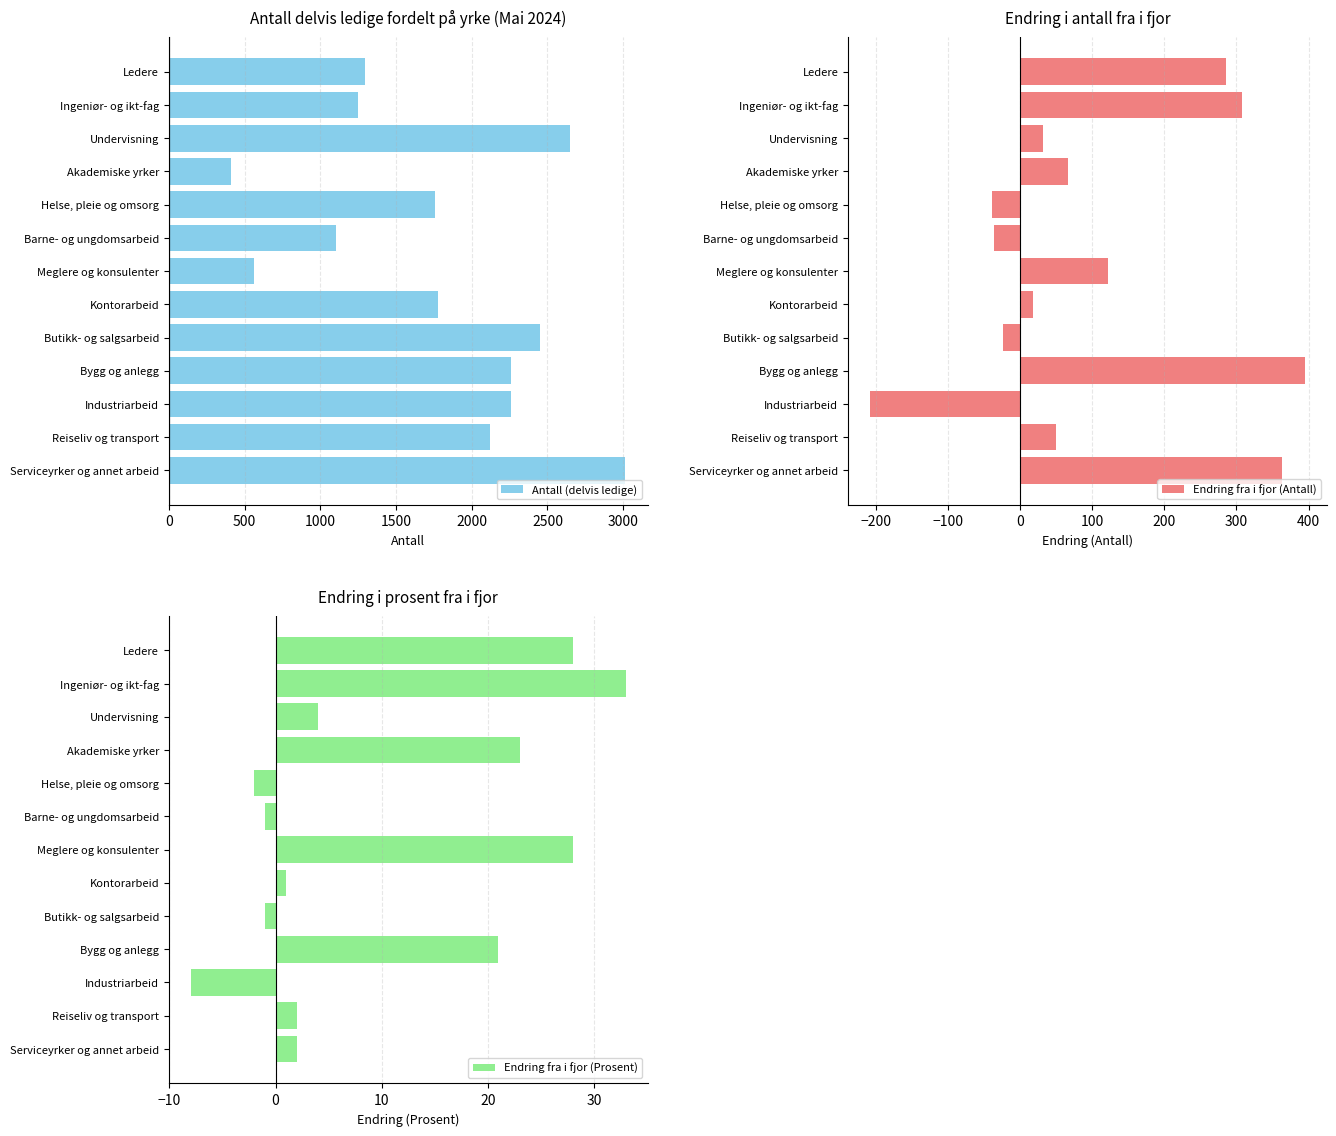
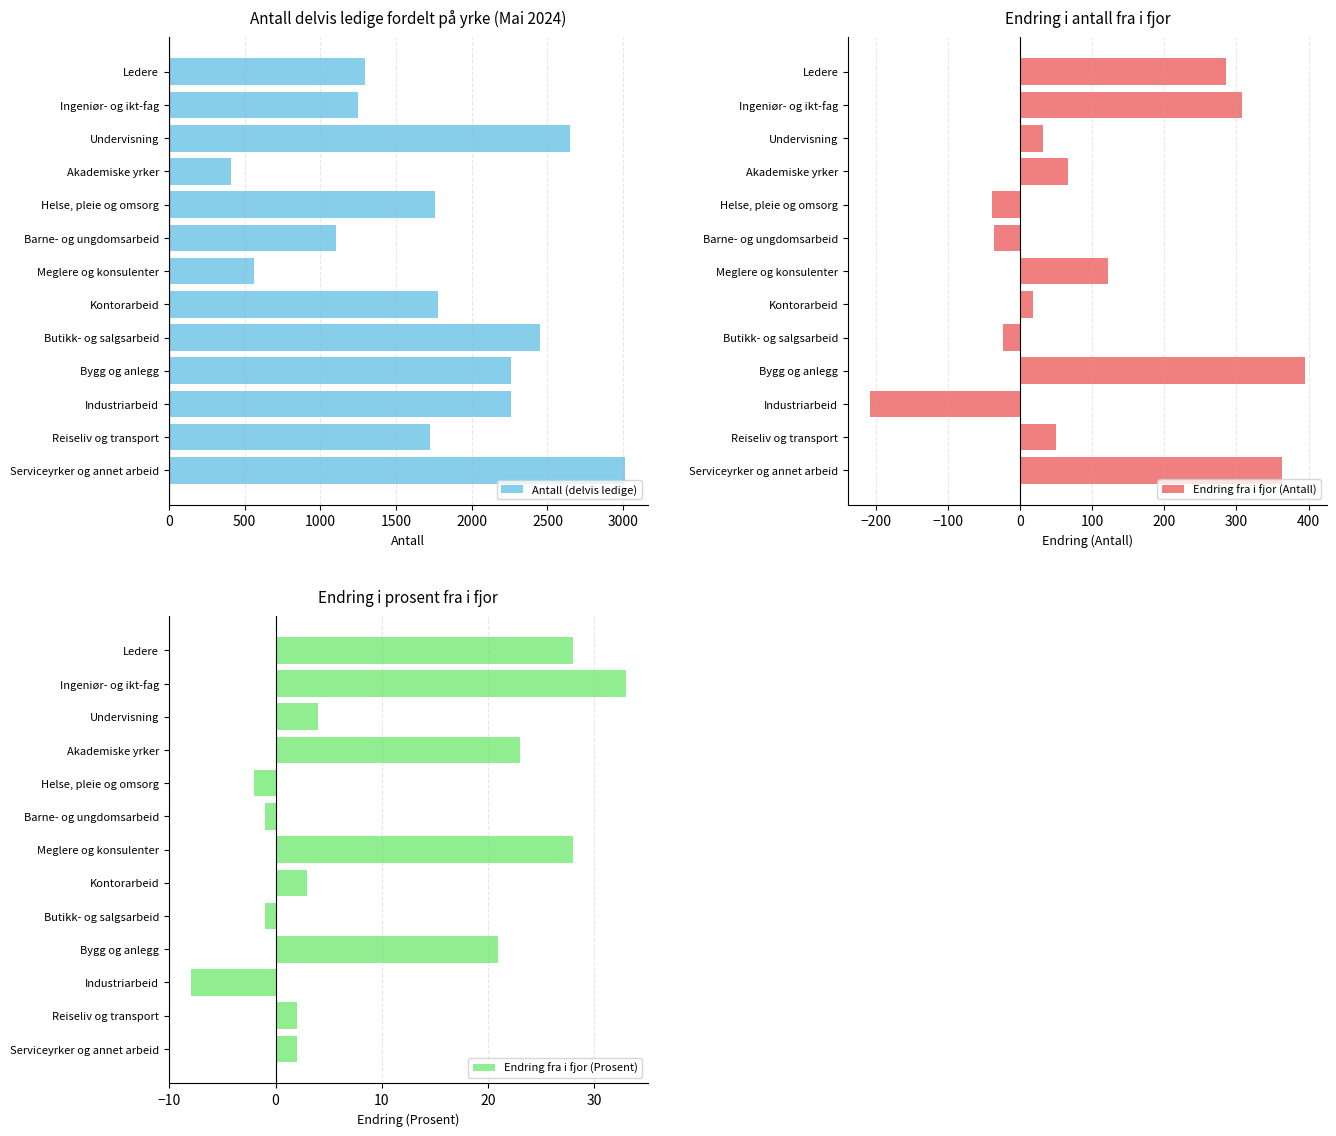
Antall delvis ledige fordelt på yrke (Mai 2024), Reiseliv og transport: 2120 -> 1720
Endring i prosent fra i fjor, Kontorarbeid: 1 -> 3
